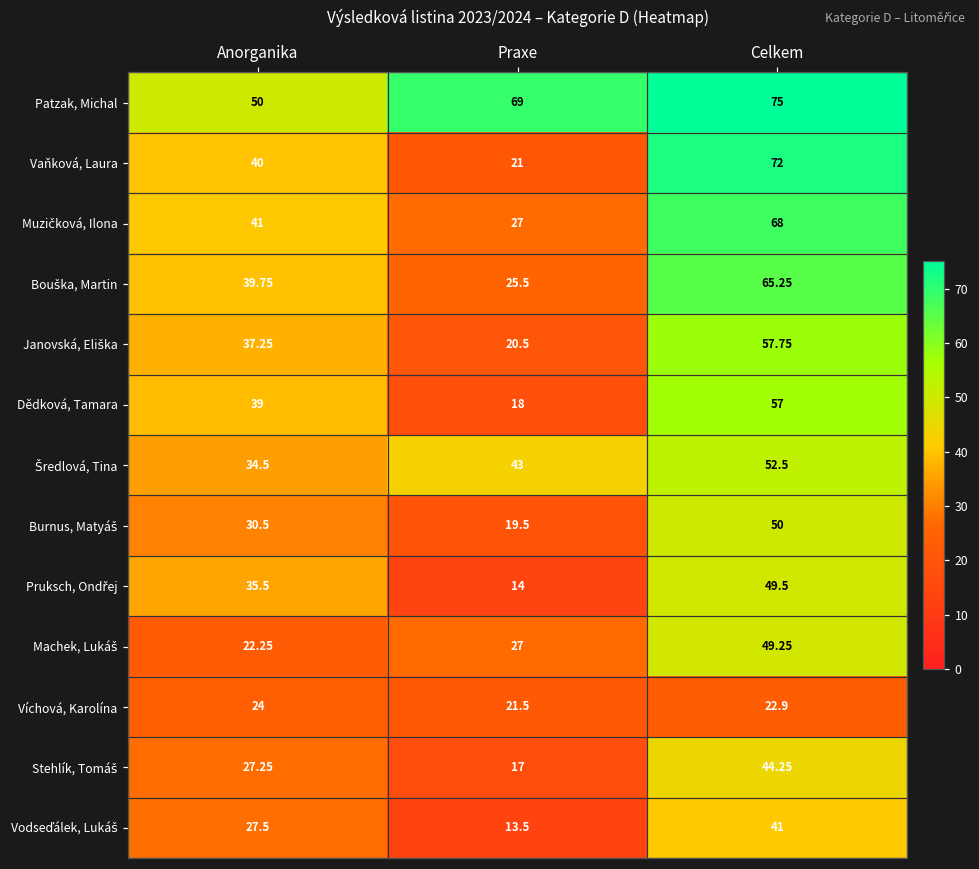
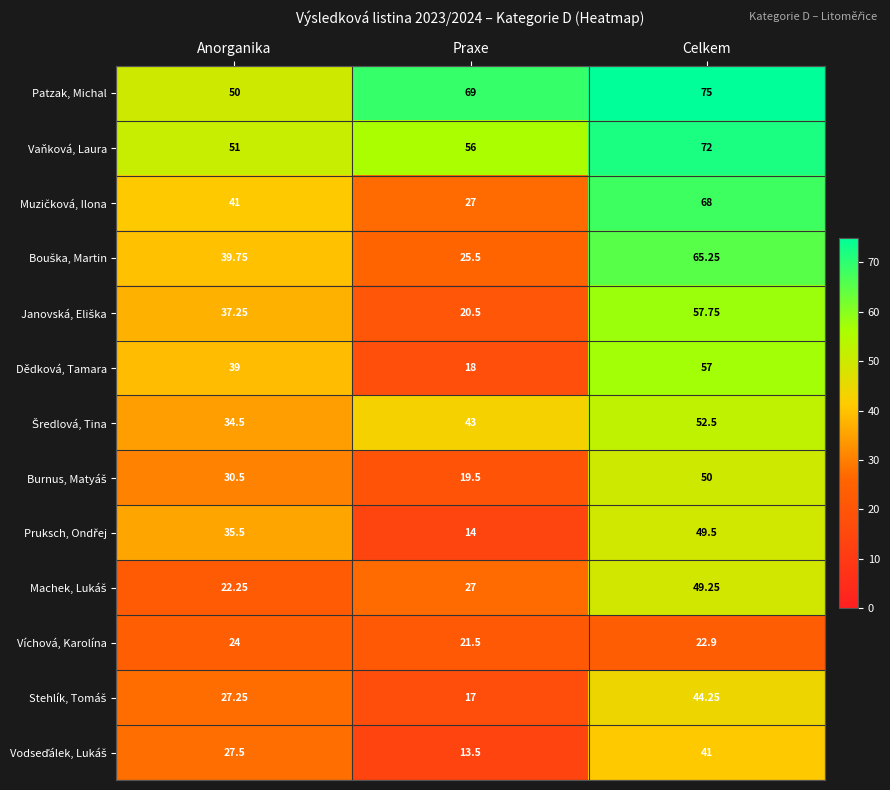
Vaňková, Laura, Anorganika: 40 -> 51
Vaňková, Laura, Praxe: 21 -> 56
